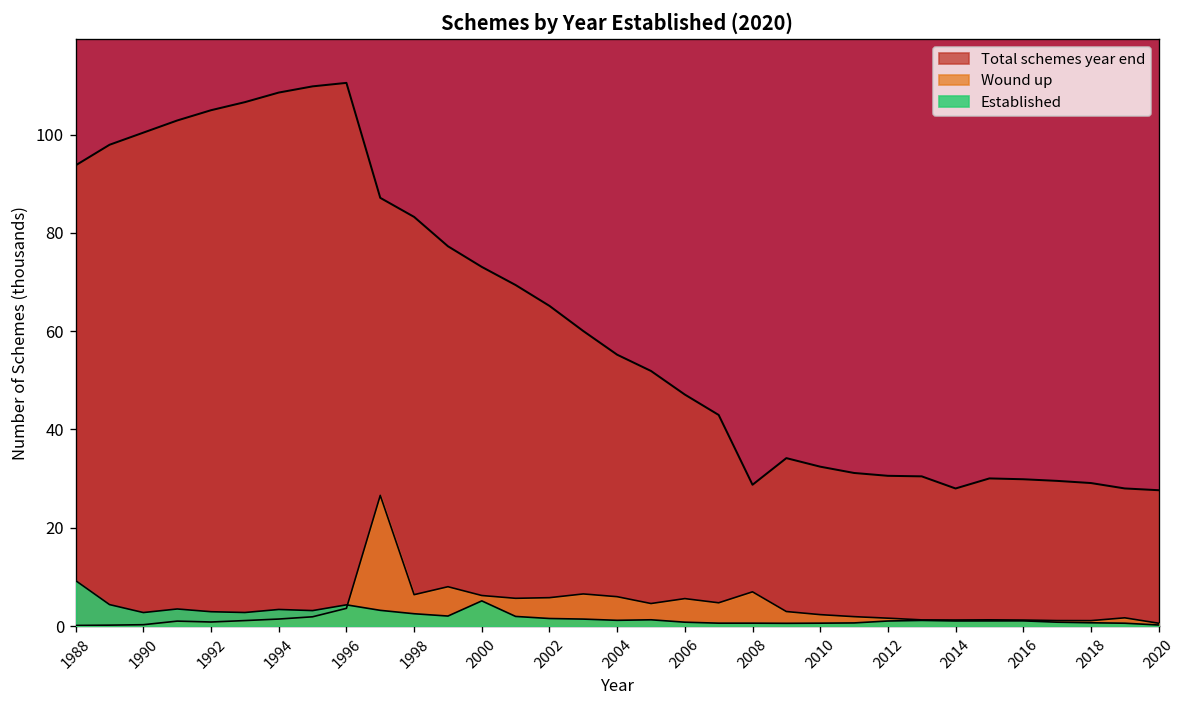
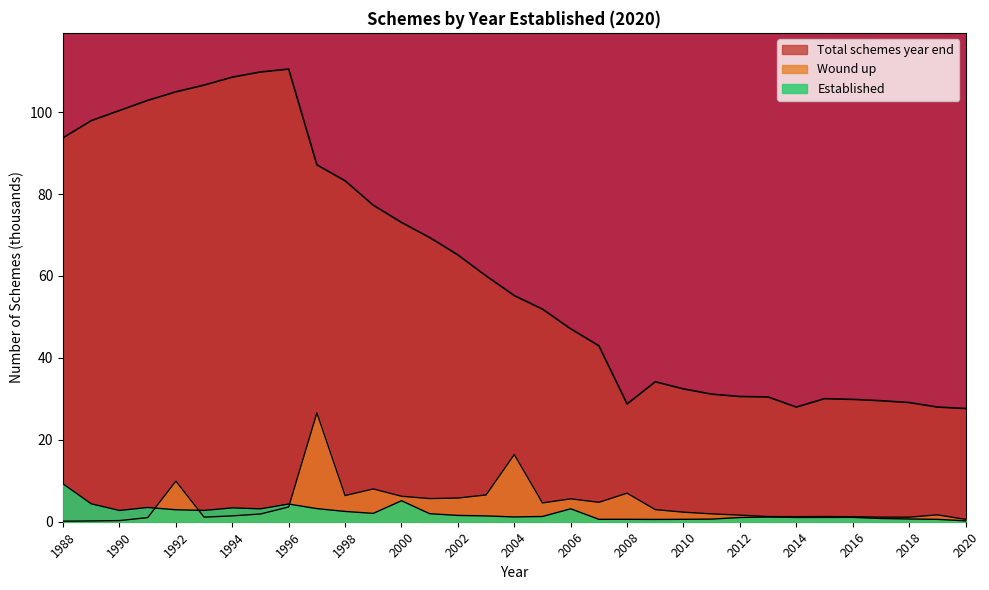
Wound up, 1992: 1 -> 10
Wound up, 2004: 6 -> 16
Established, 2006: 1 -> 3
